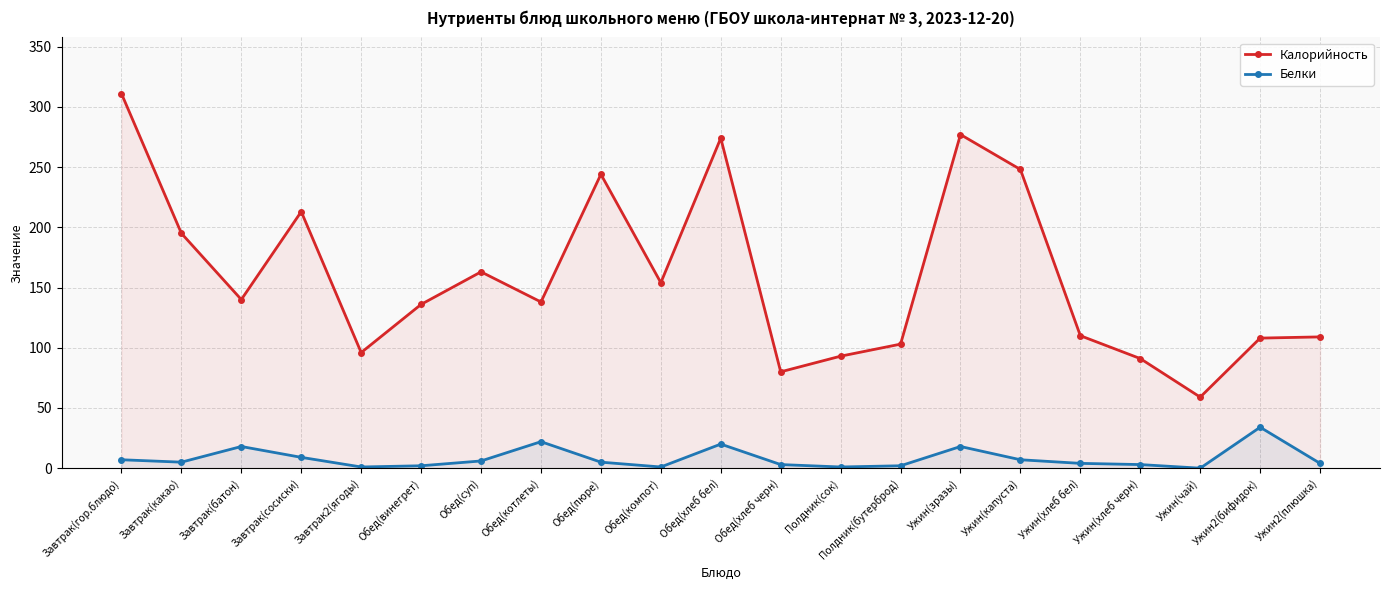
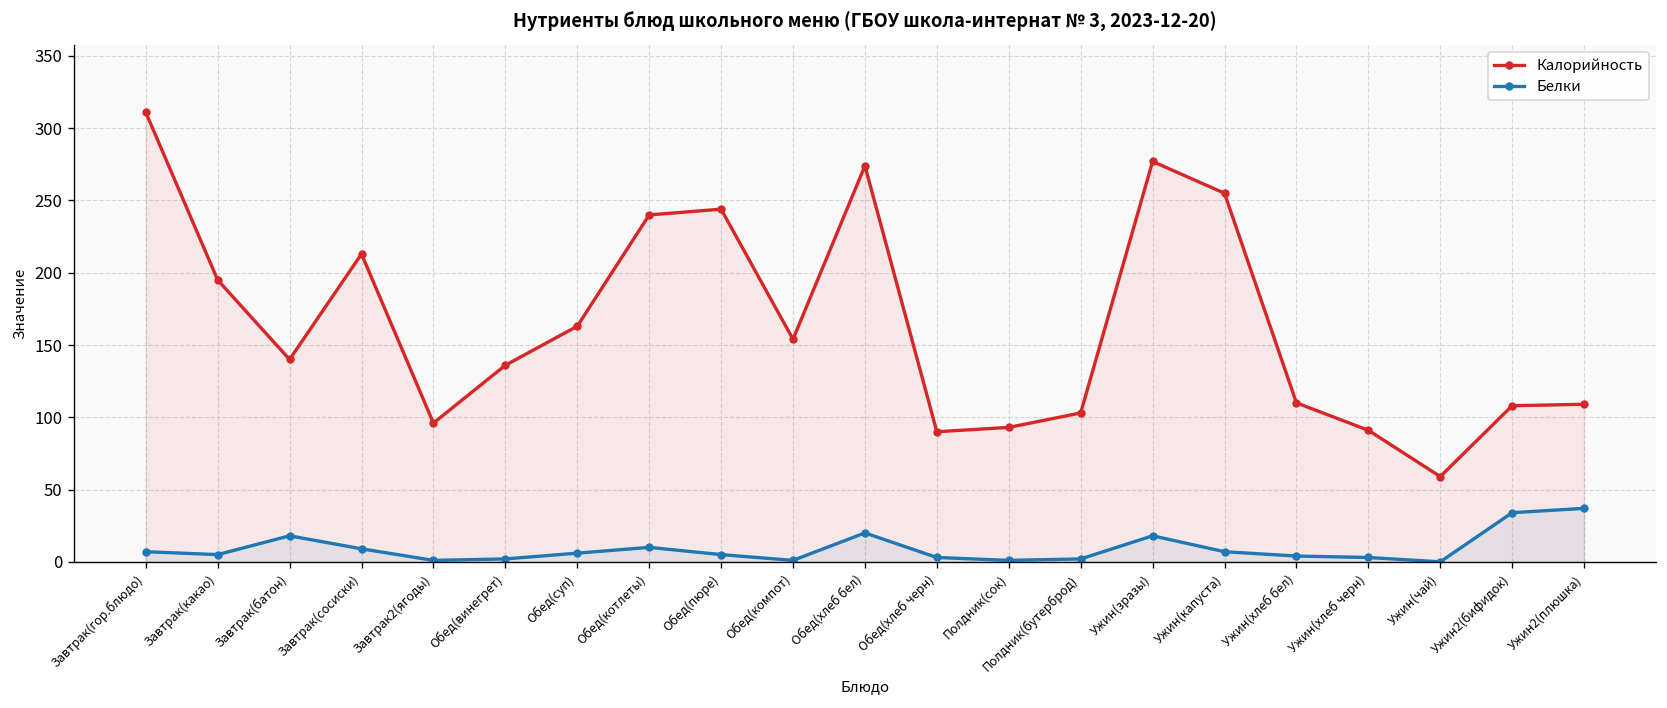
Калорийность, Обед(котлеты): 138 -> 240
Белки, Обед(котлеты): 22 -> 10
Калорийность, Обед(хлеб черн): 80 -> 90
Калорийность, Ужин(капуста): 248 -> 255
Белки, Ужин2(плюшка): 4 -> 37
